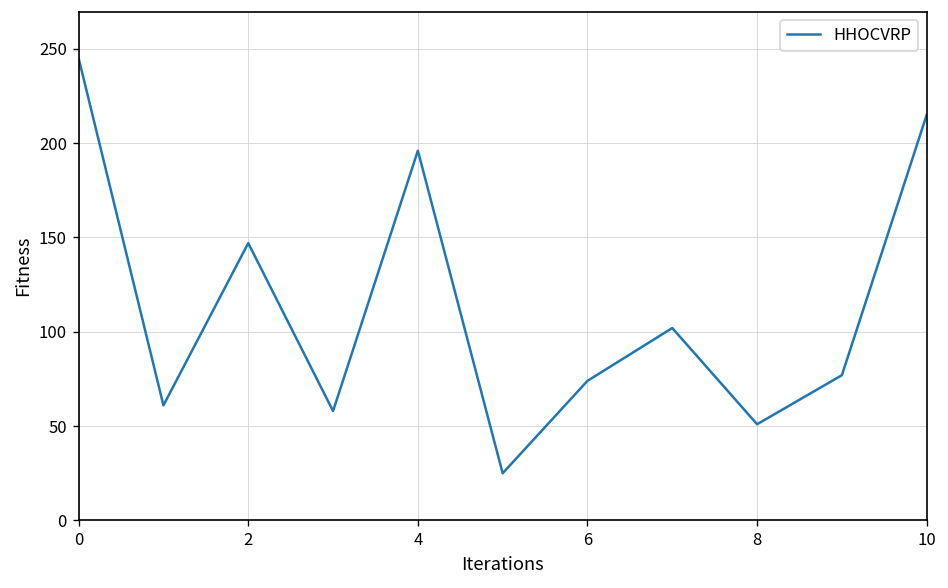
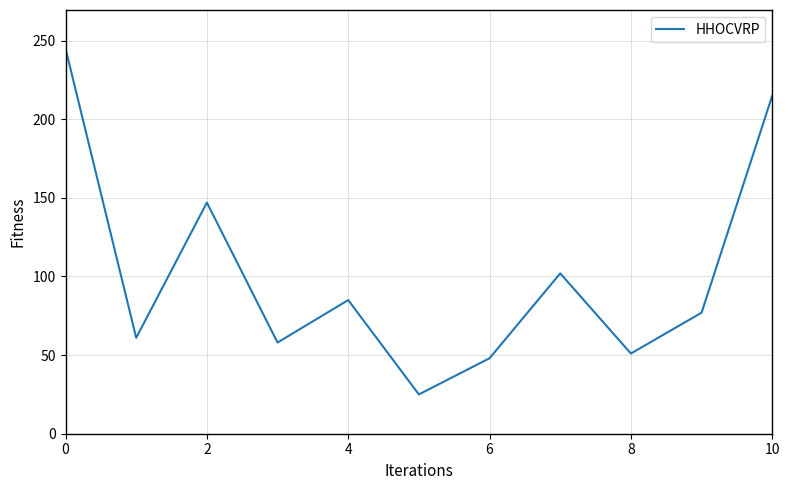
4: 196 -> 85
6: 74 -> 48
